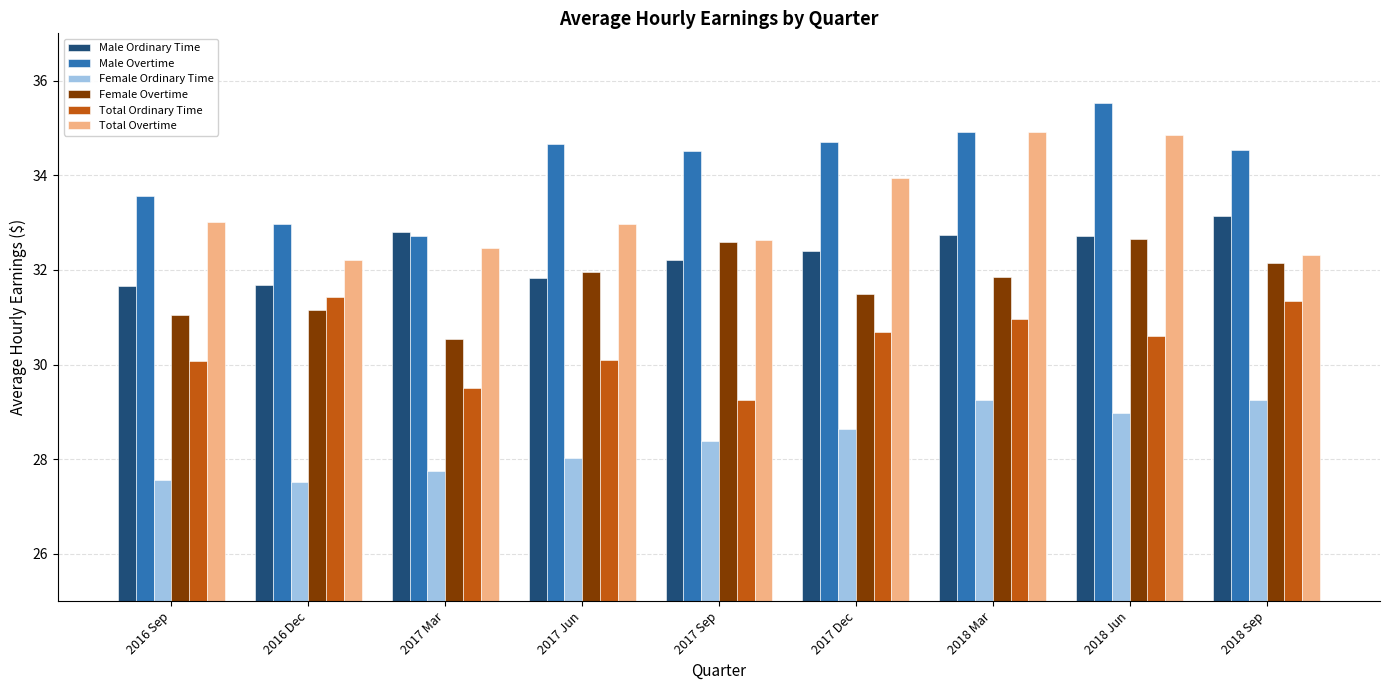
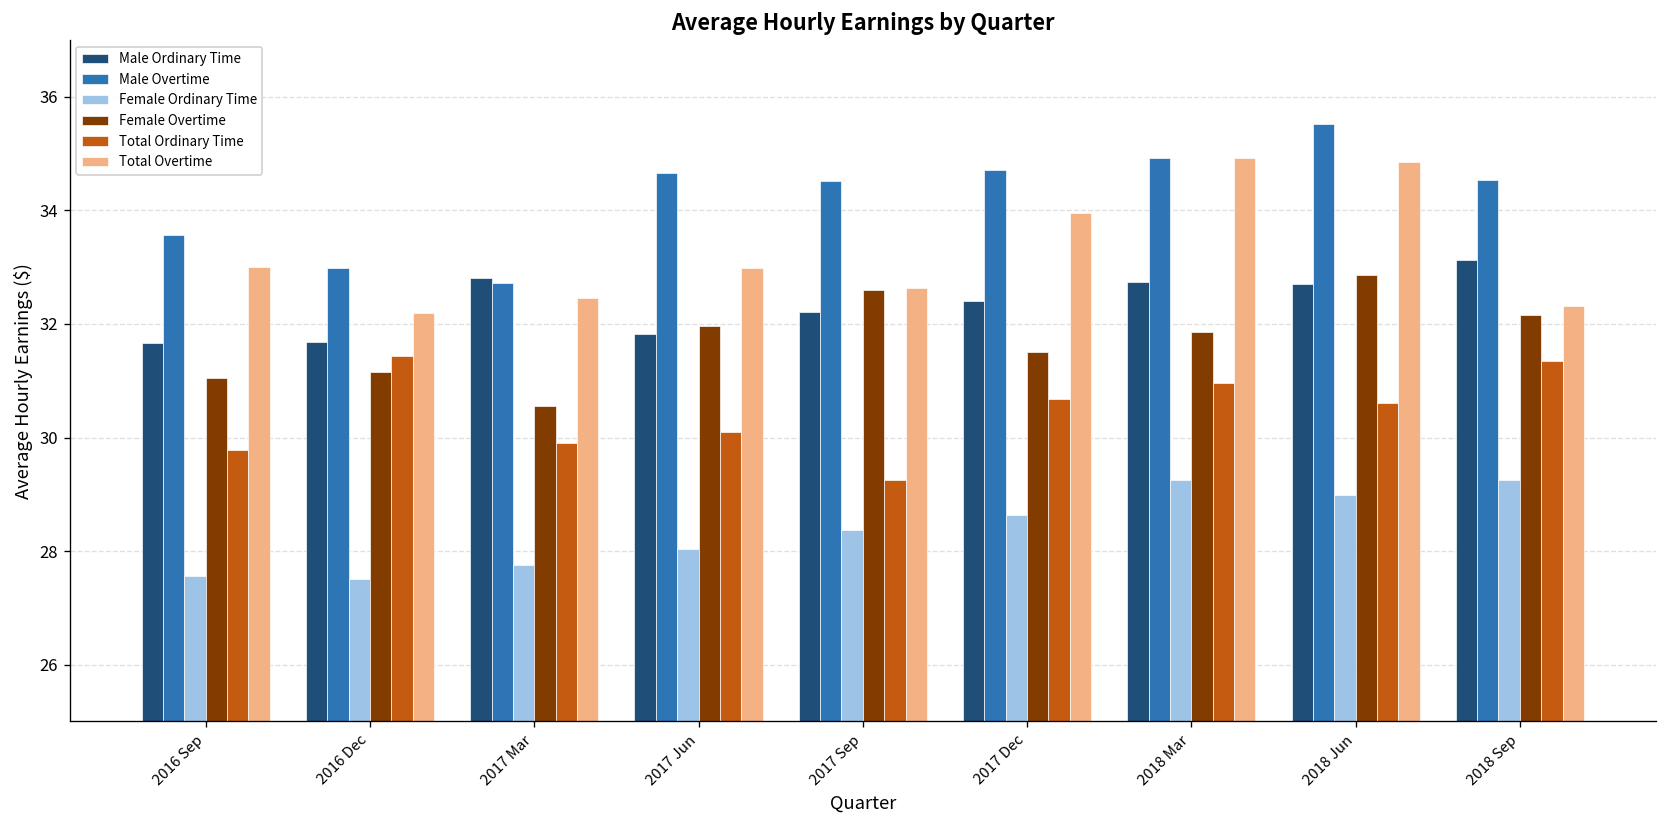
Total Ordinary Time, 2016 Sep: 30.1 -> 29.8
Total Ordinary Time, 2017 Mar: 29.5 -> 29.9
Female Overtime, 2018 Jun: 32.7 -> 32.9
